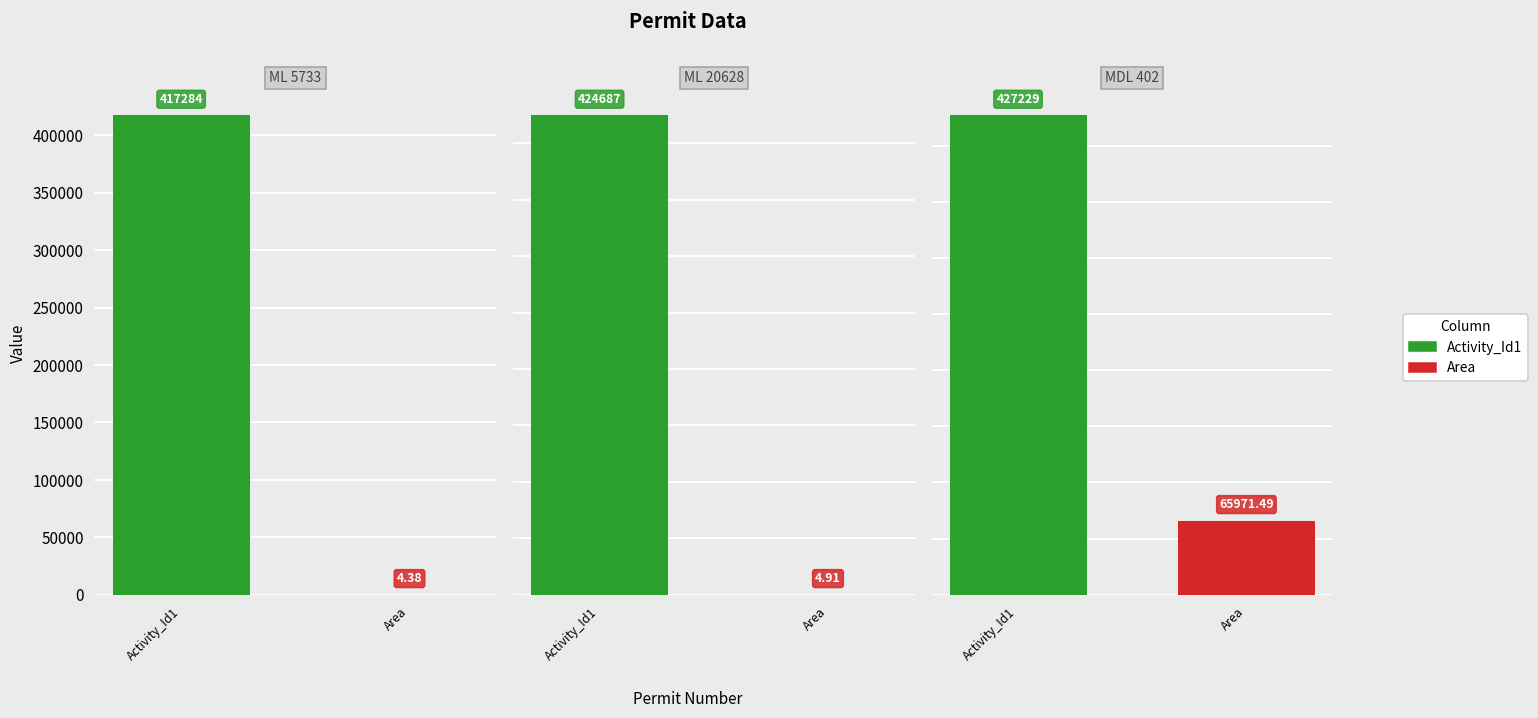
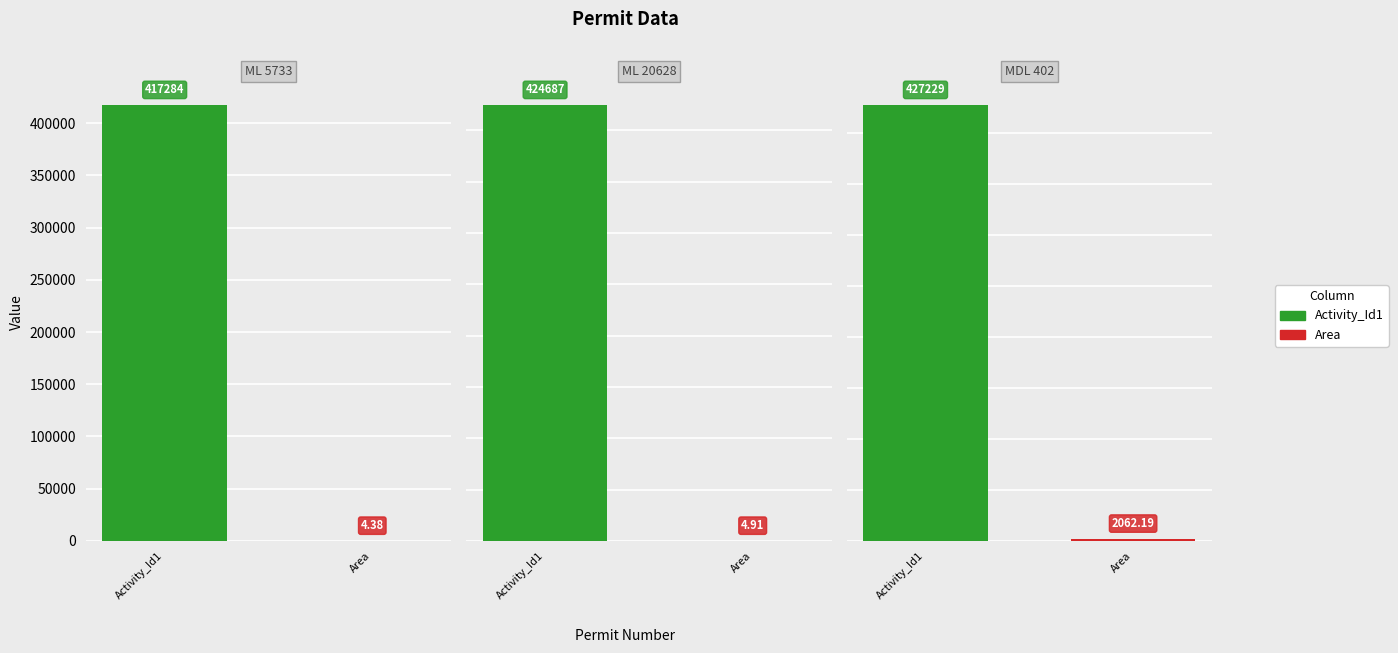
MDL 402, Area: 65971.49 -> 2062.19
